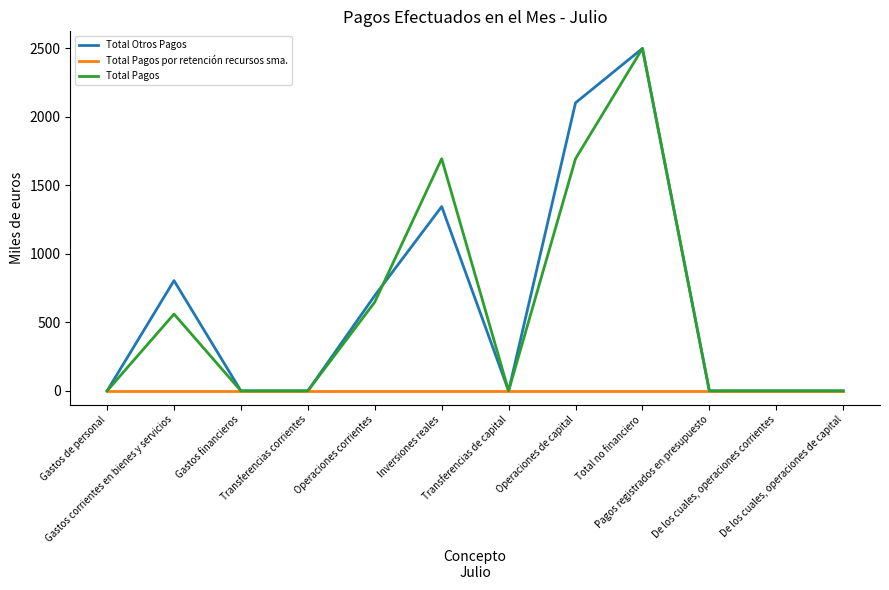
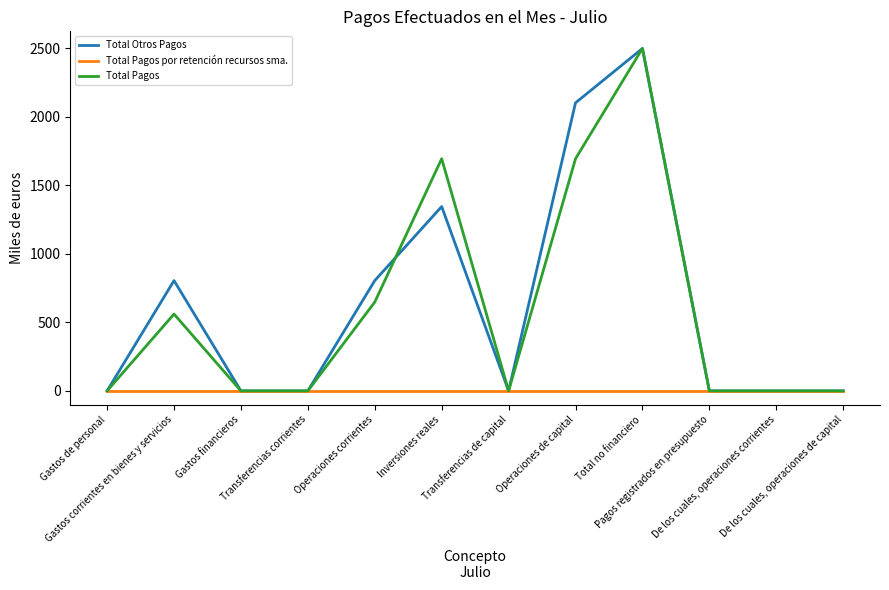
Total Otros Pagos, Operaciones corrientes: 700 -> 800
